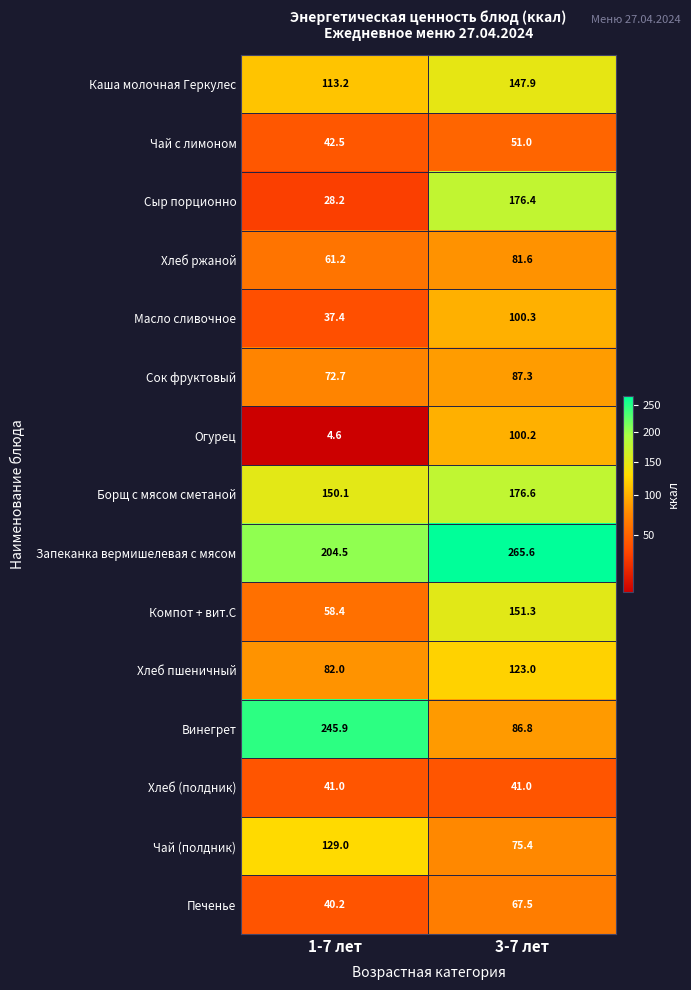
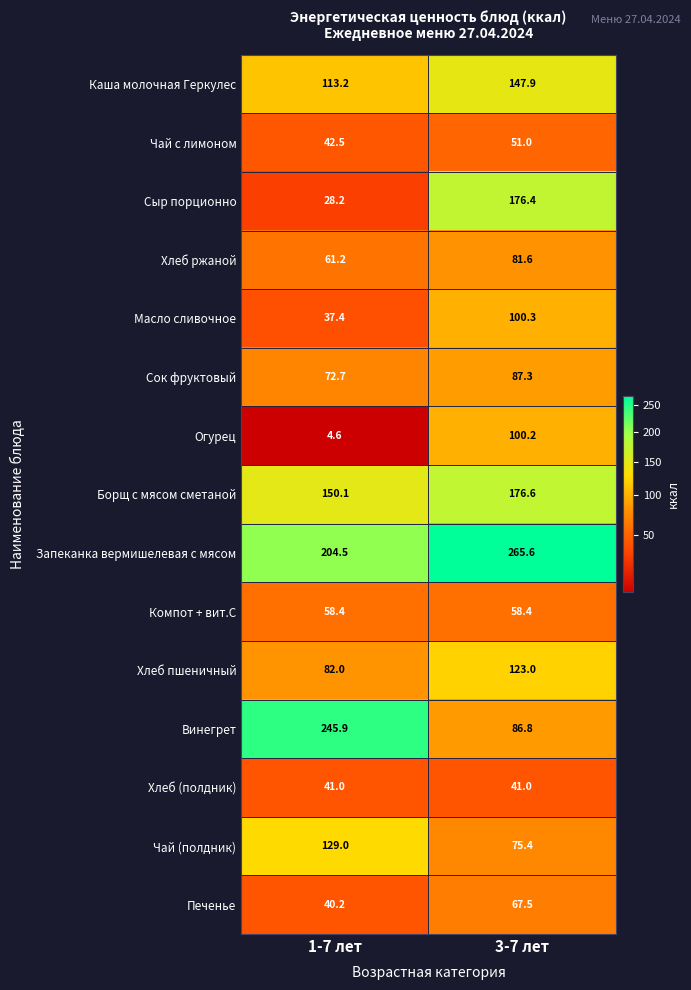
Компот + вит.С, 3-7 лет: 151.3 -> 58.4
